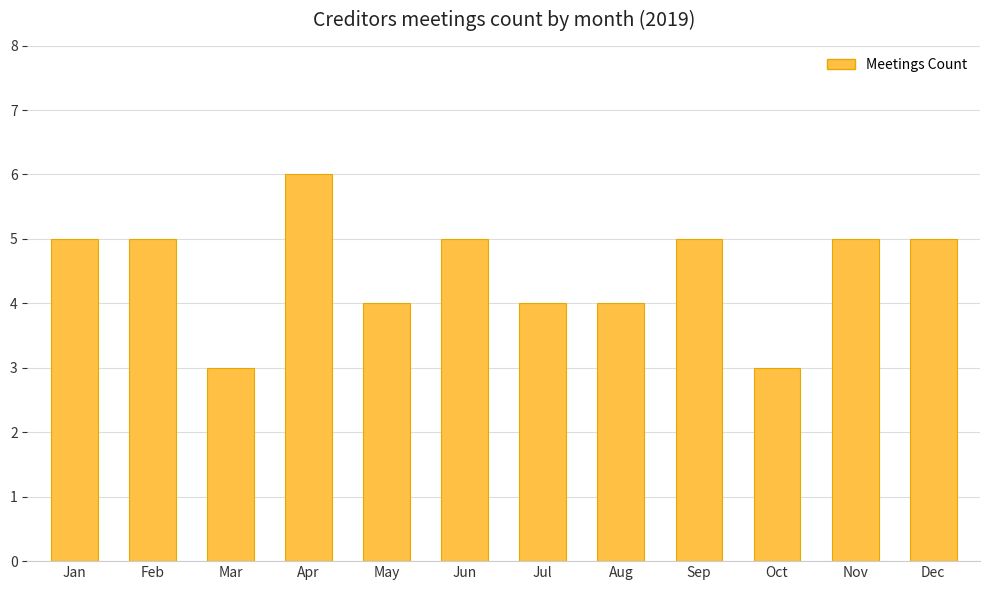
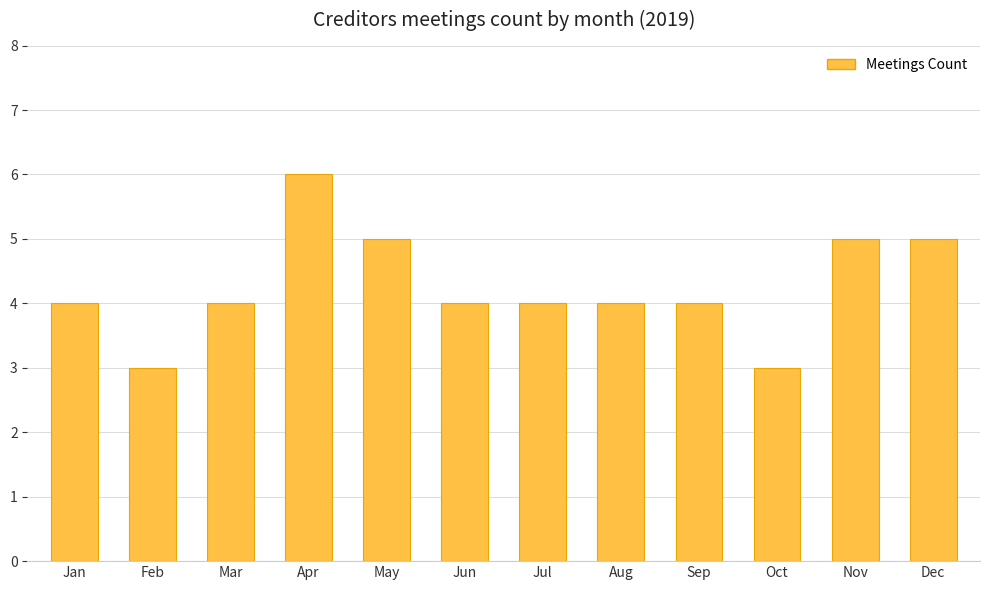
Jan: 5 -> 4
Feb: 5 -> 3
Mar: 3 -> 4
May: 4 -> 5
Jun: 5 -> 4
Sep: 5 -> 4
